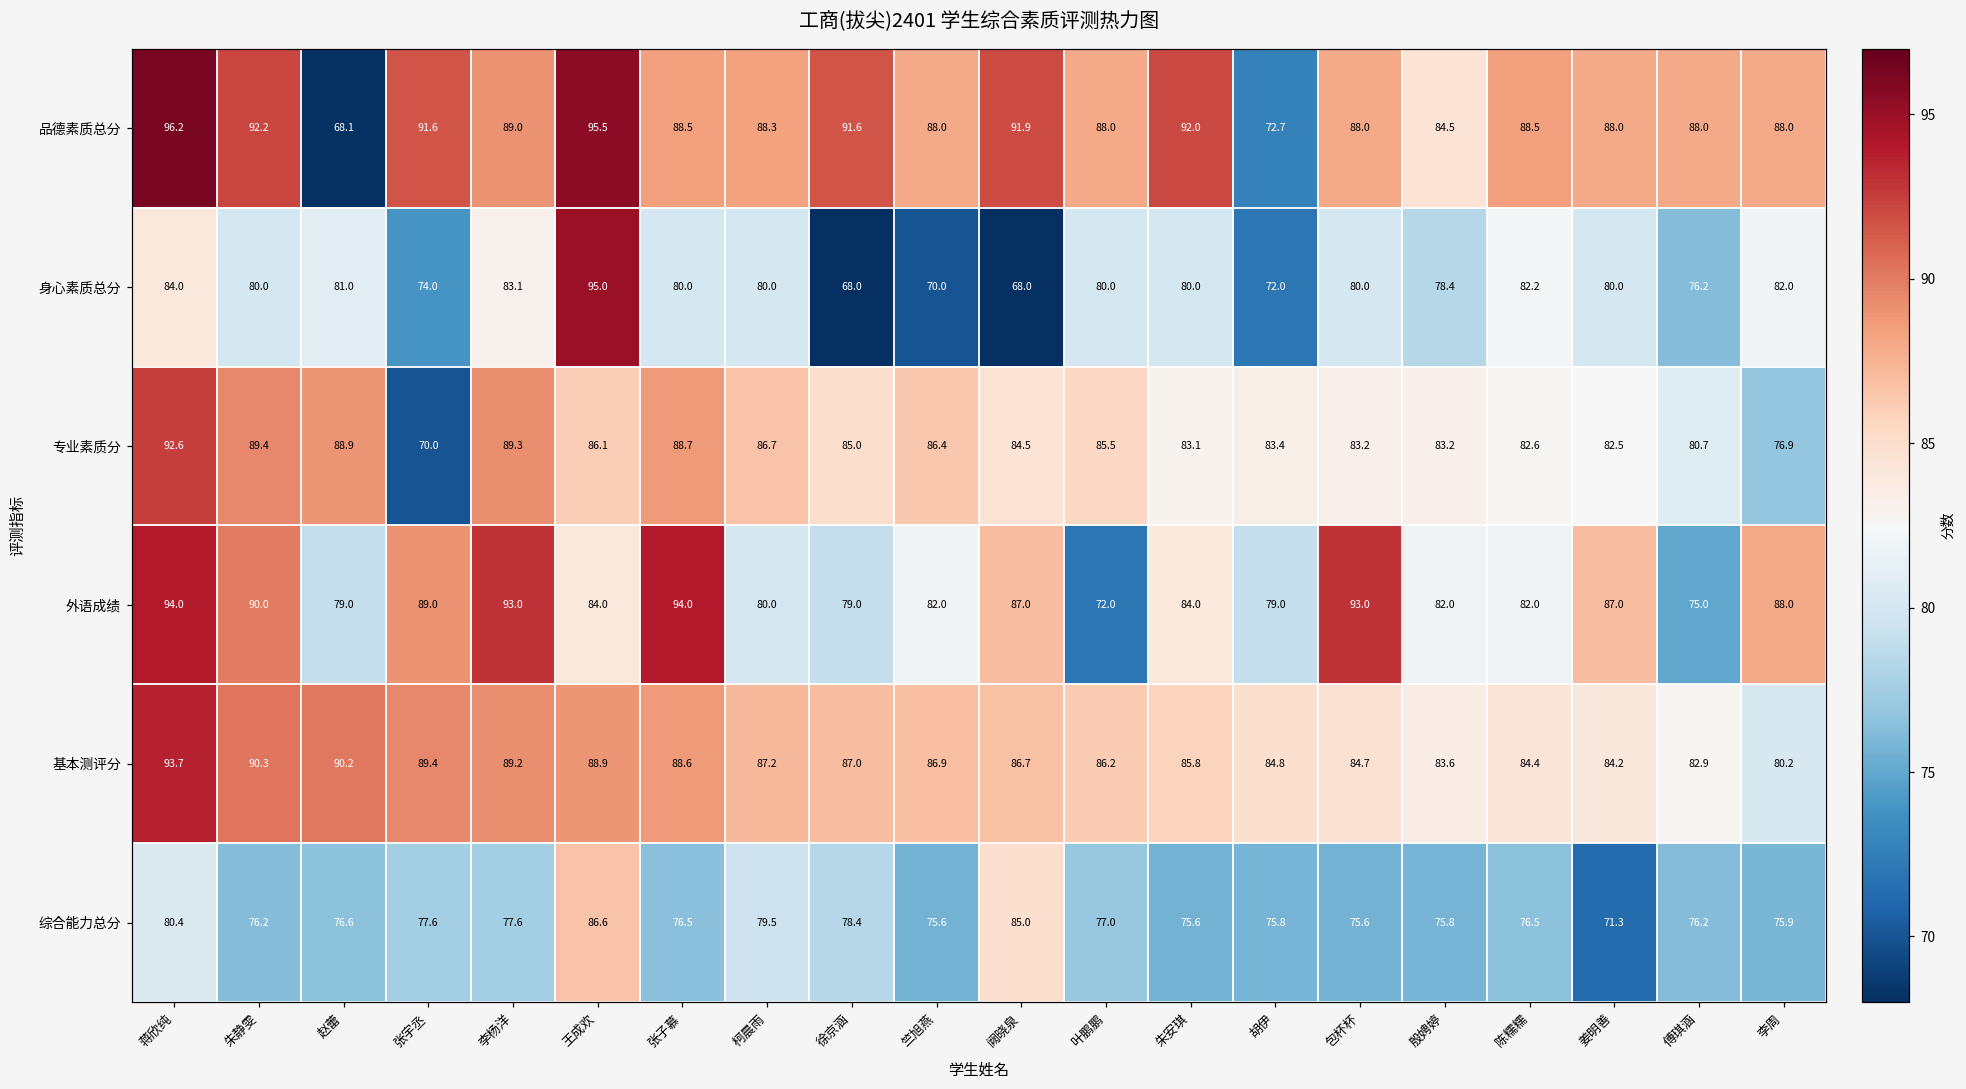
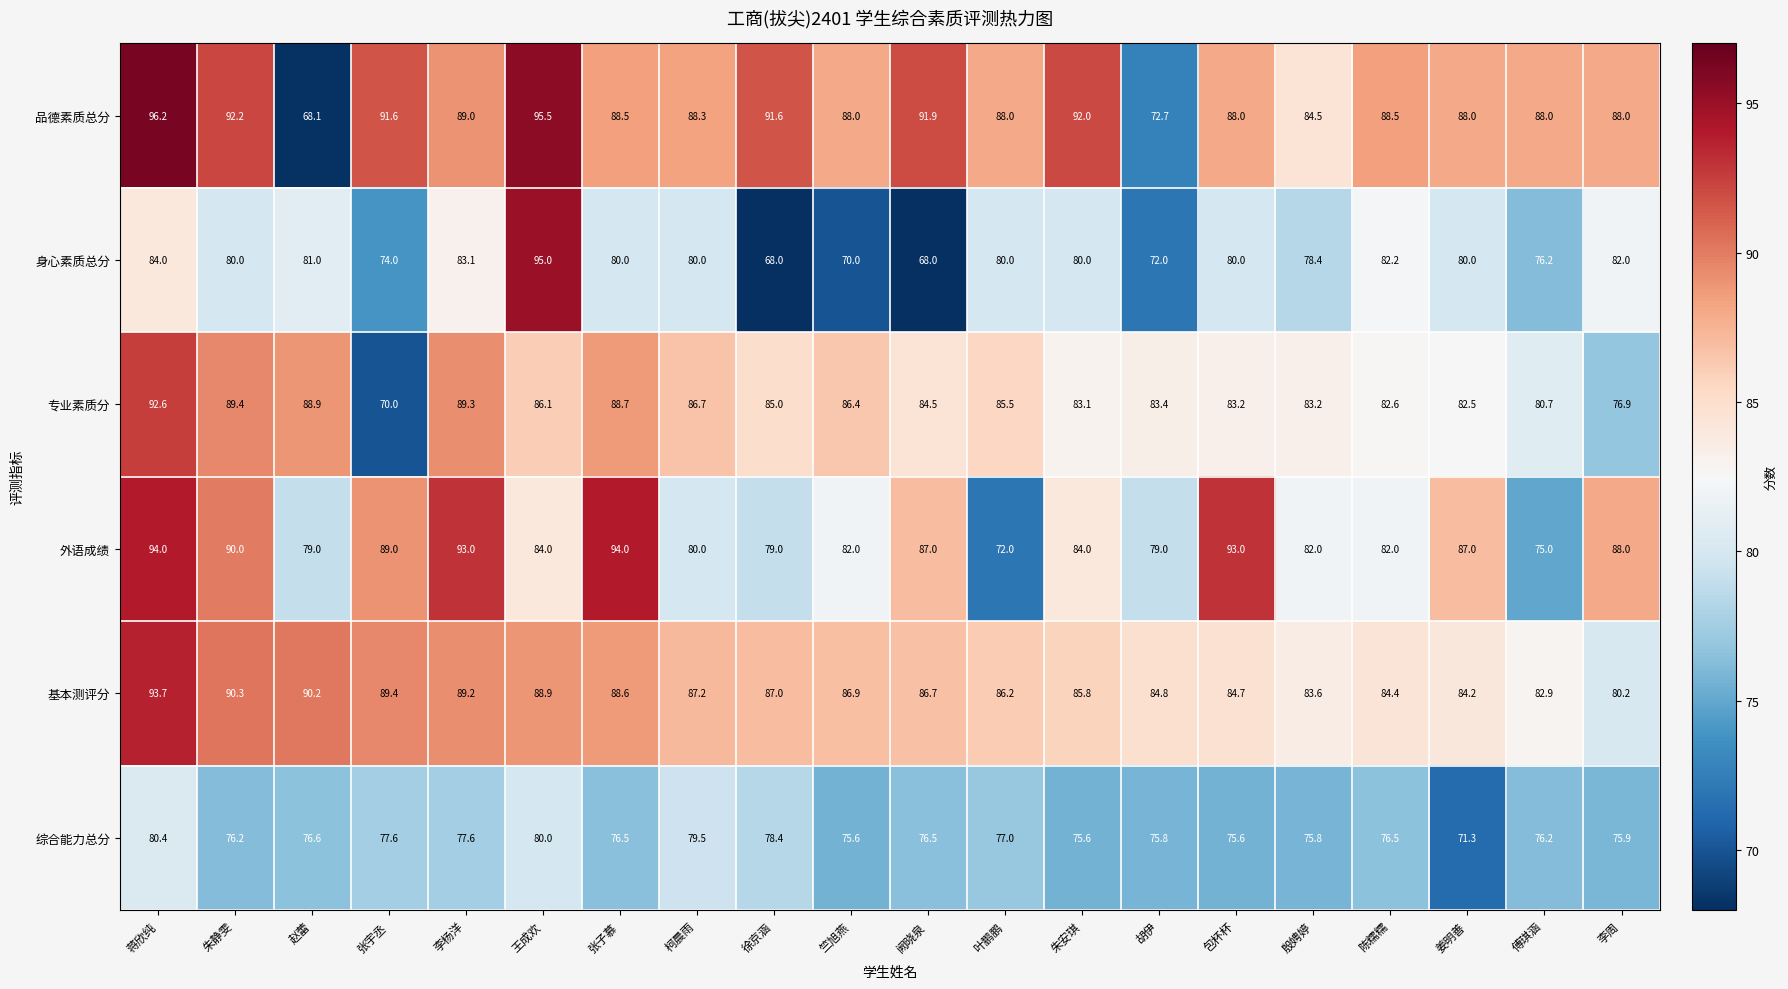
综合能力总分, 王成欢: 86.6 -> 80.0
综合能力总分, 阙晓泉: 85.0 -> 76.5
